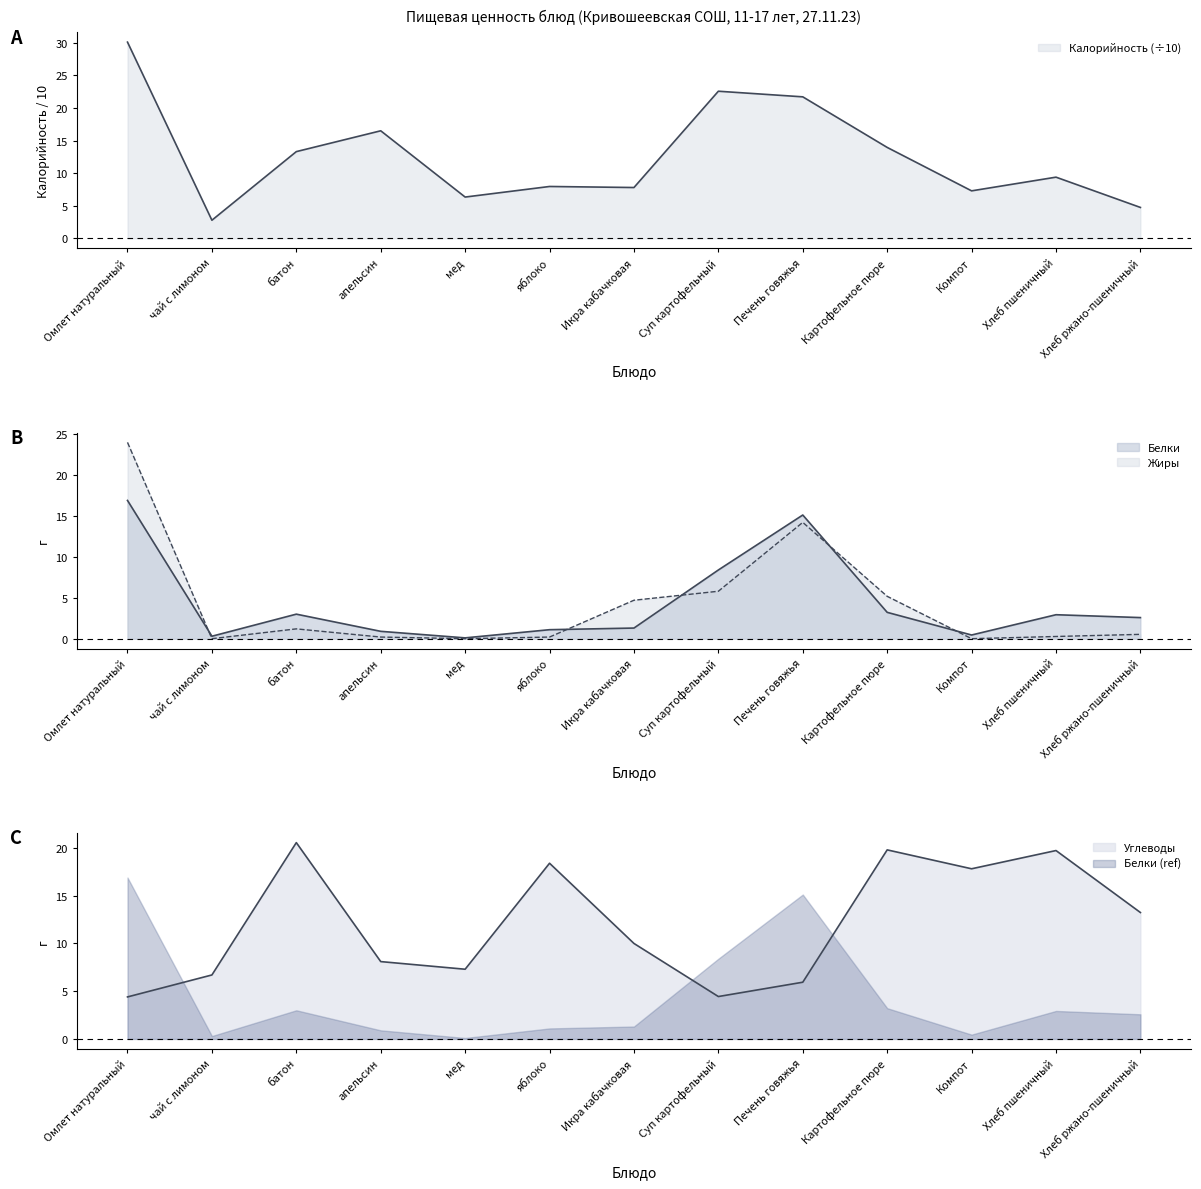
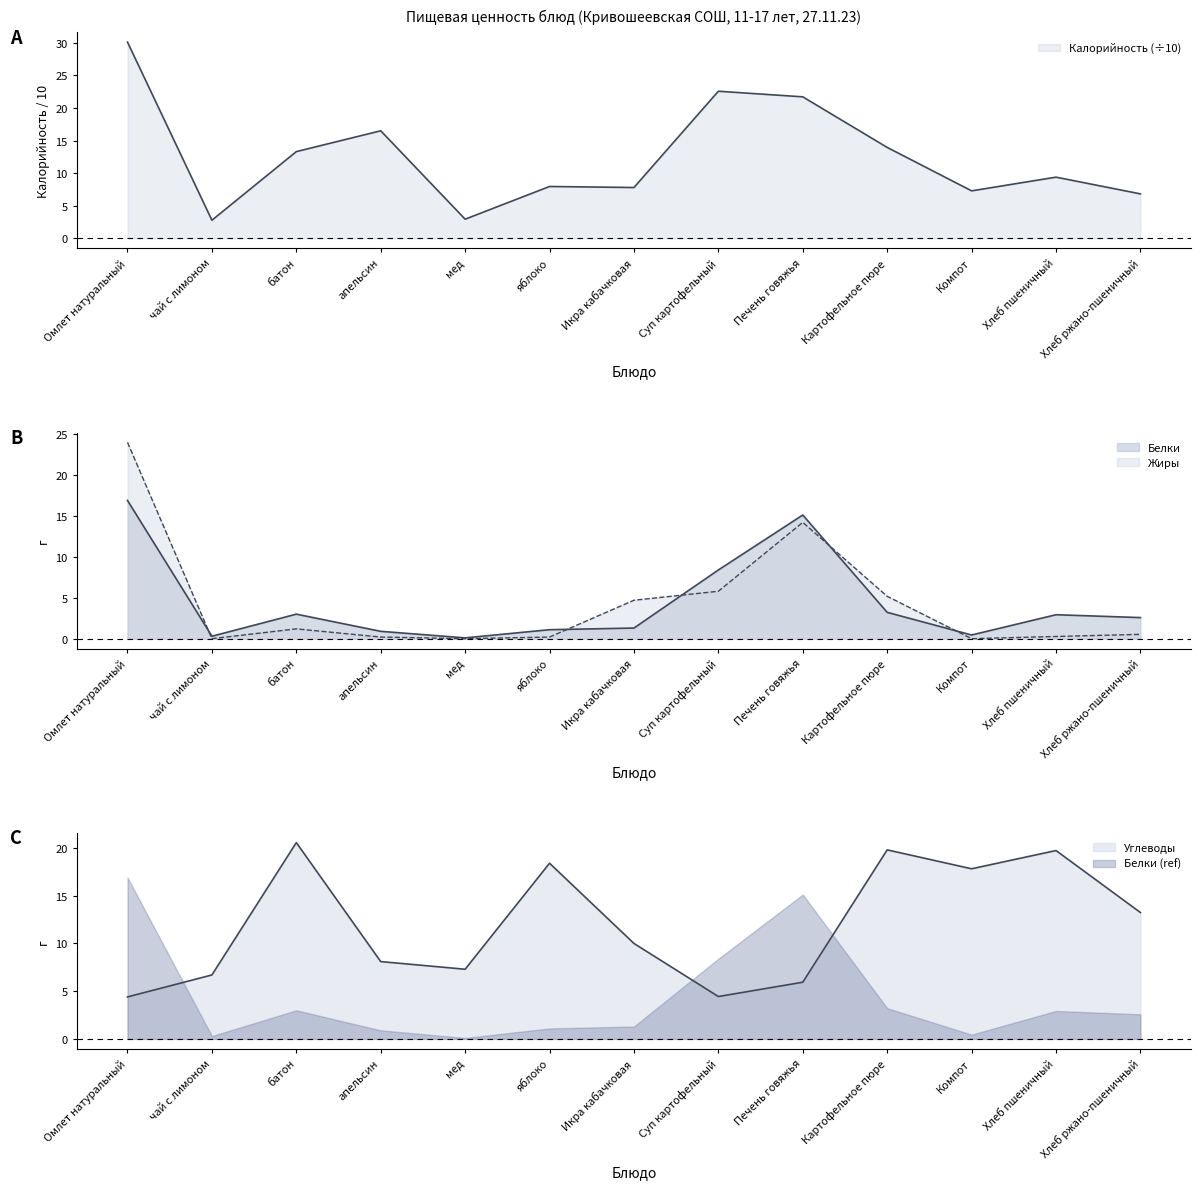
Пищевая ценность блюд (Кривошеевская СОШ, 11-17 лет, 27.11.23), мед: 6 -> 3
Пищевая ценность блюд (Кривошеевская СОШ, 11-17 лет, 27.11.23), Хлеб ржано-пшеничный: 5 -> 7
